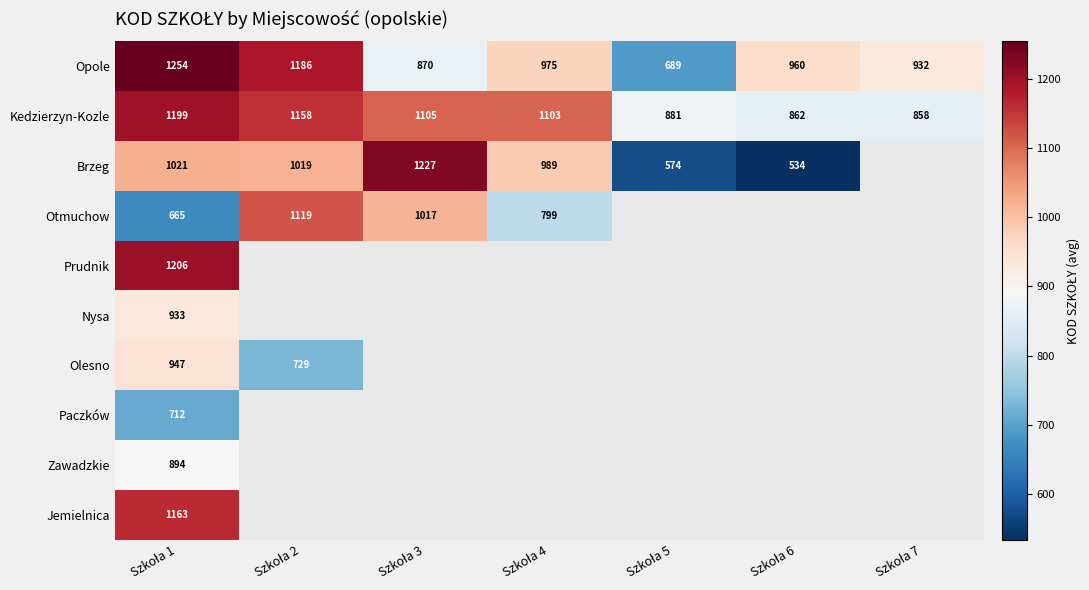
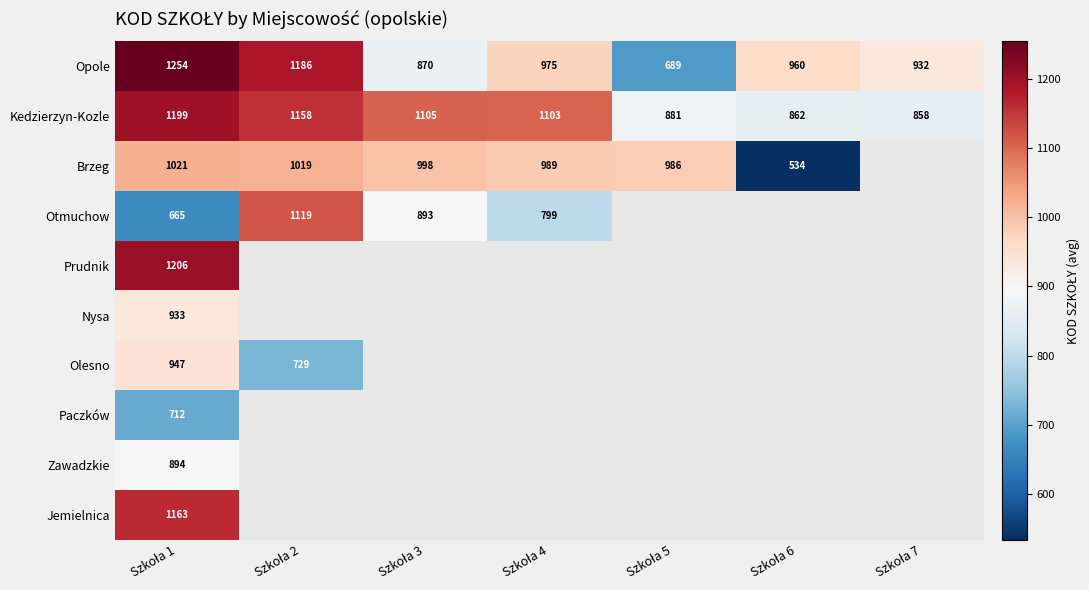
Brzeg, Szkoła 3: 1227 -> 998
Brzeg, Szkoła 5: 574 -> 986
Otmuchow, Szkoła 3: 1017 -> 893
